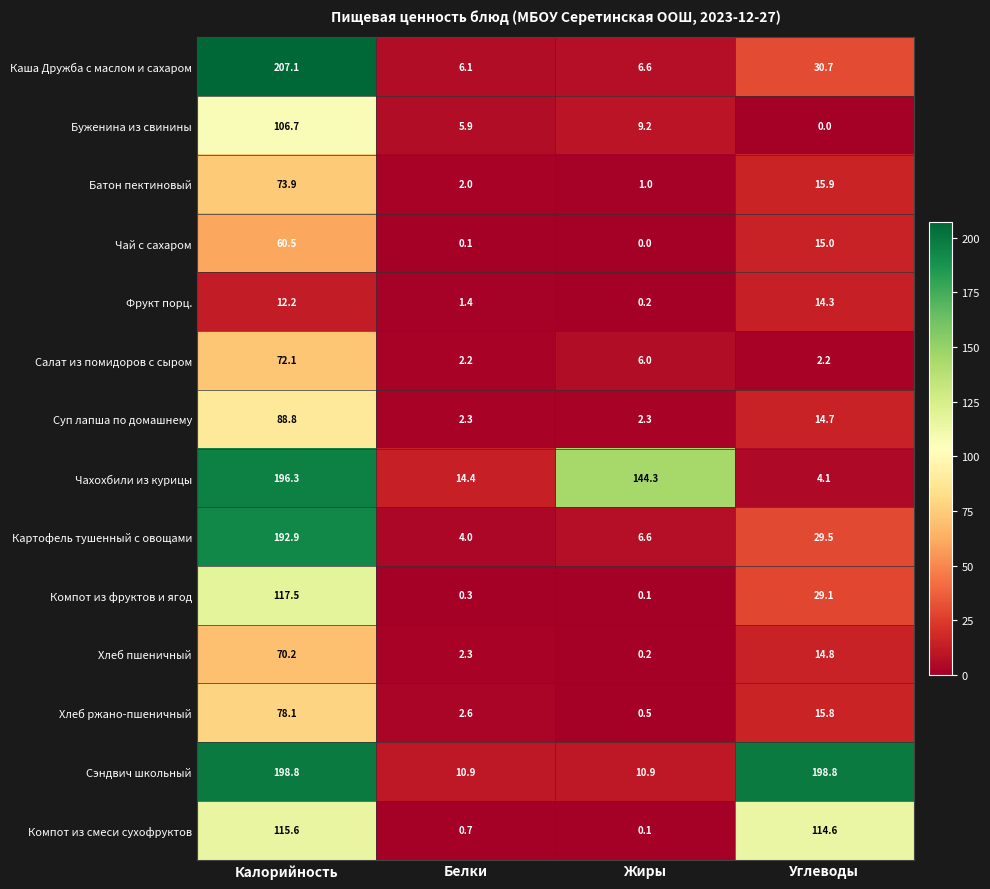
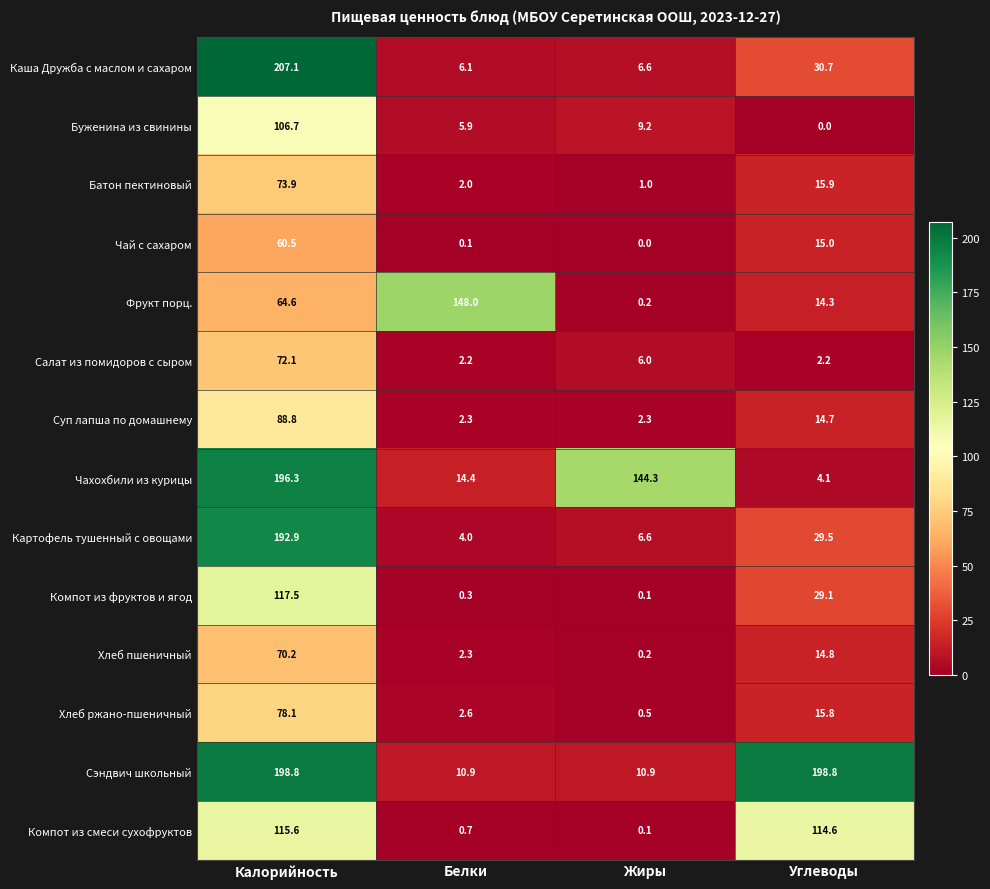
Фрукт порц., Калорийность: 12.2 -> 64.6
Фрукт порц., Белки: 1.4 -> 148.0
